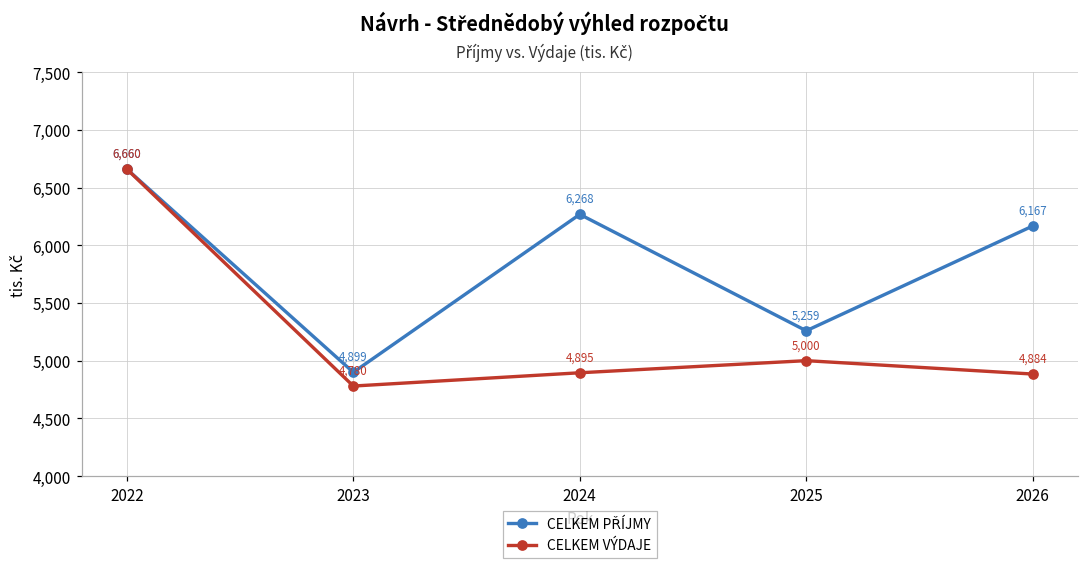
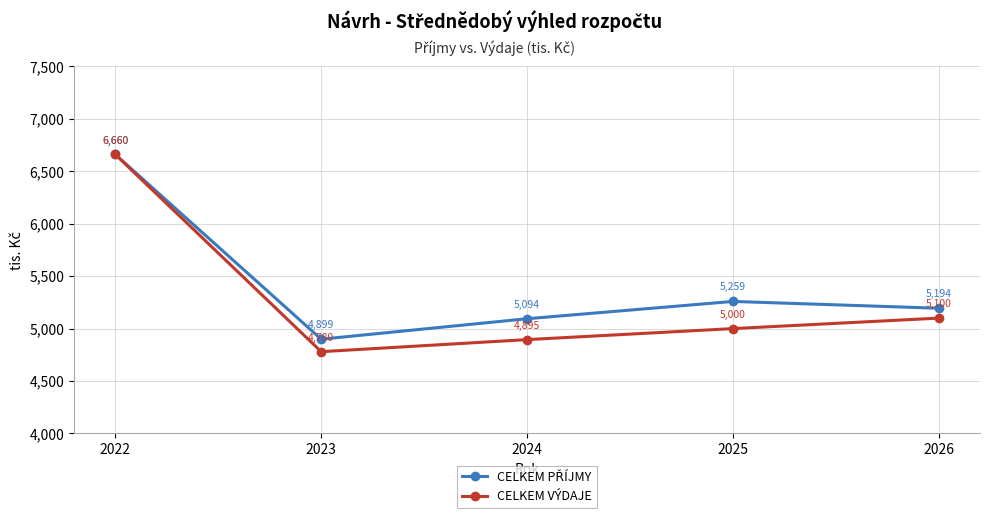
CELKEM PŘÍJMY, 2024: 6,268 -> 5,094
CELKEM PŘÍJMY, 2026: 6,167 -> 5,194
CELKEM VÝDAJE, 2026: 4,884 -> 5,100
